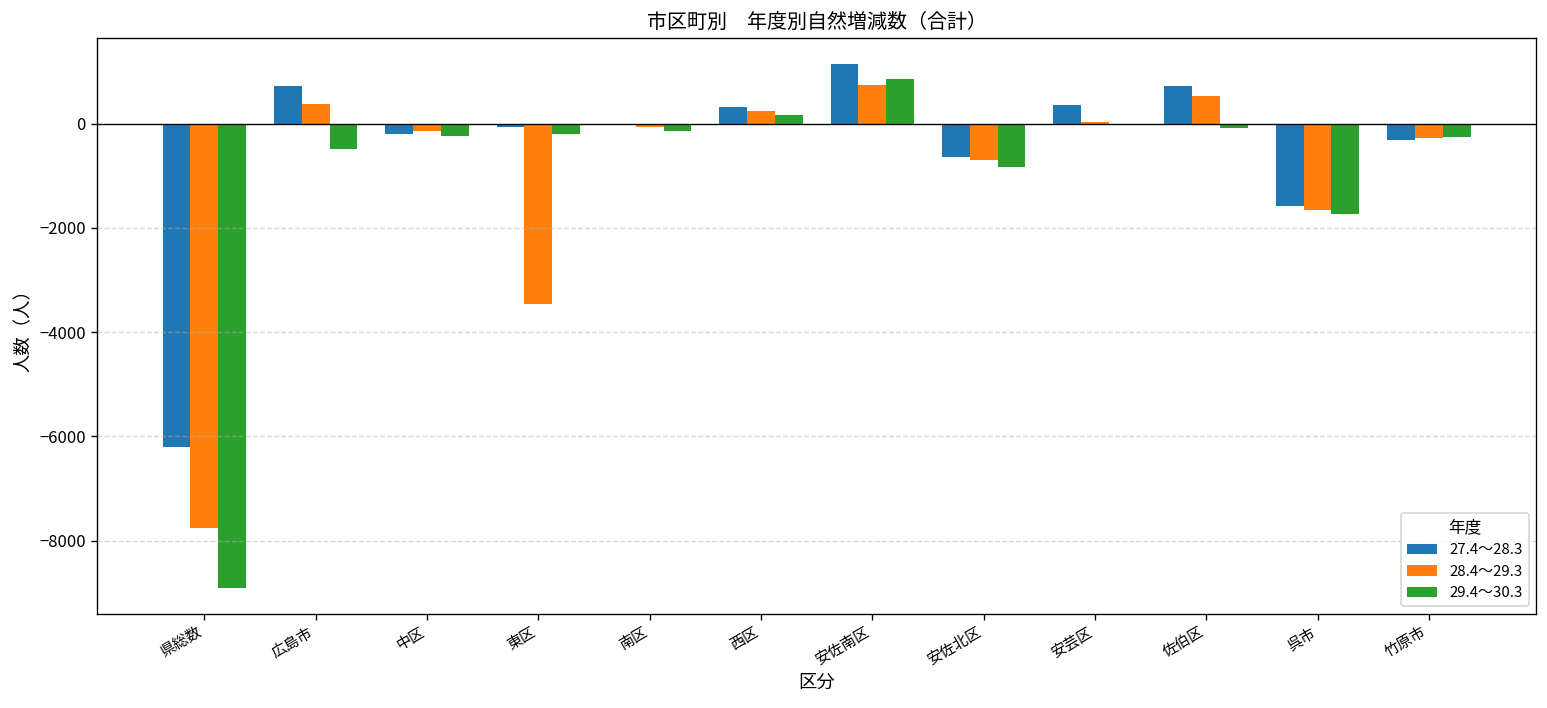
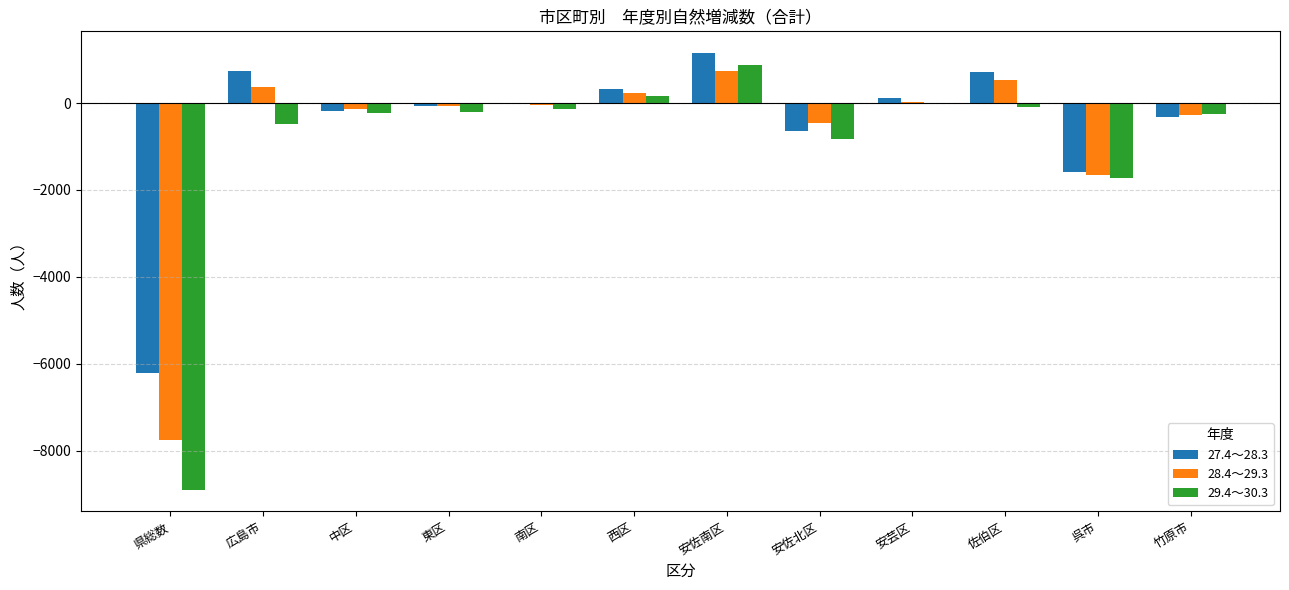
28.4～29.3, 東区: -3500 -> -100
28.4～29.3, 安佐北区: -700 -> -500
27.4～28.3, 安芸区: 400 -> 100
